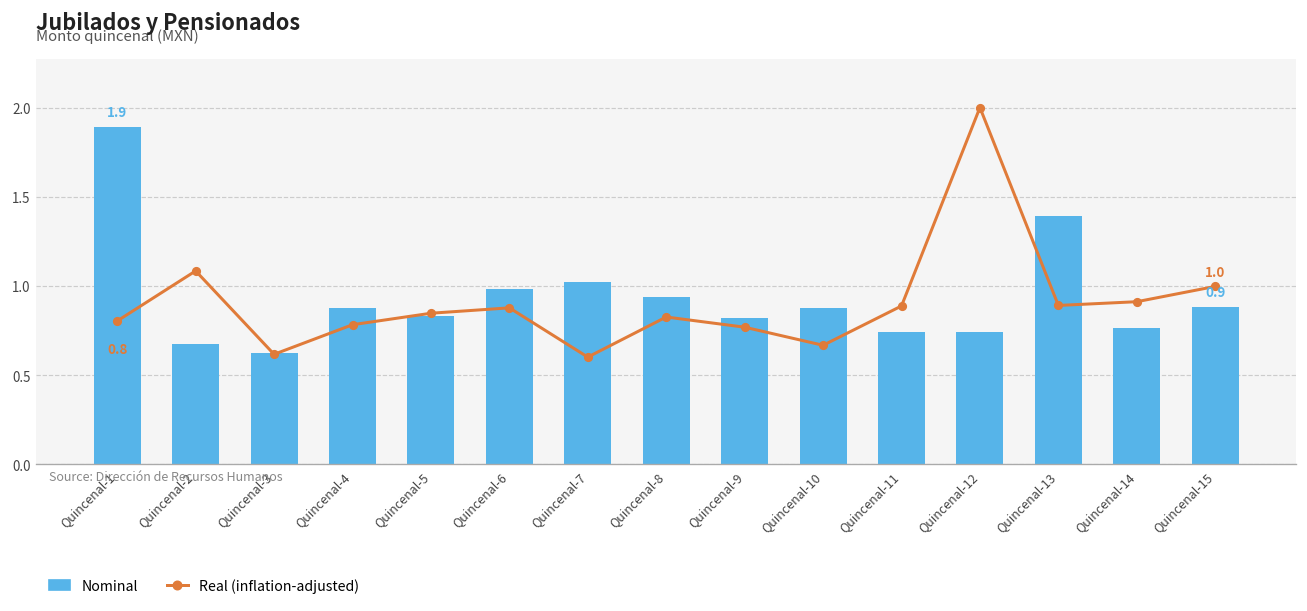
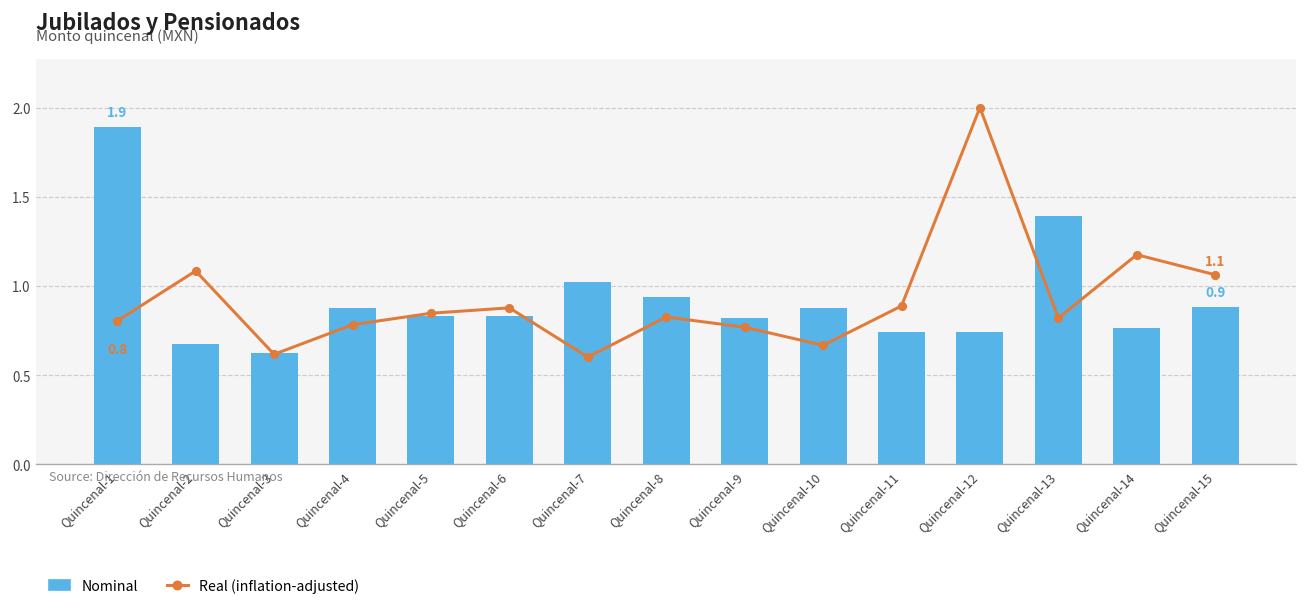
Nominal, Quincenal-6: 0.98 -> 0.83
Real (inflation-adjusted), Quincenal-13: 0.89 -> 0.82
Real (inflation-adjusted), Quincenal-14: 0.91 -> 1.17
Real (inflation-adjusted), Quincenal-15: 1.0 -> 1.1
